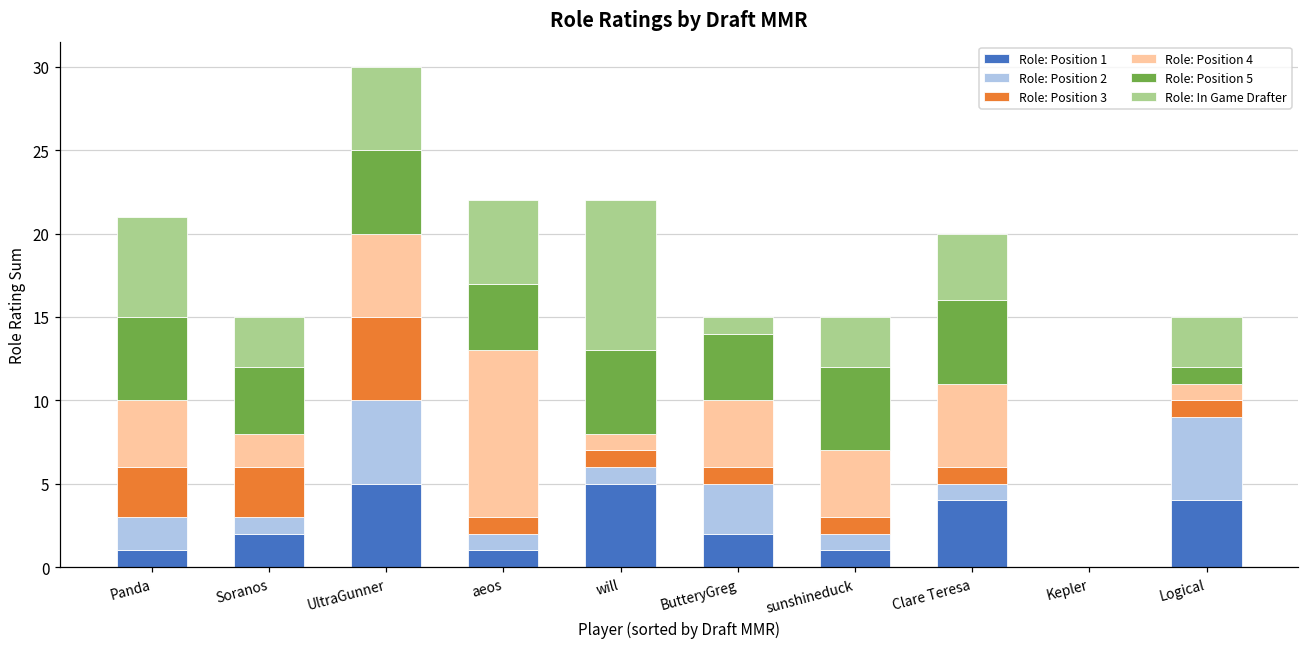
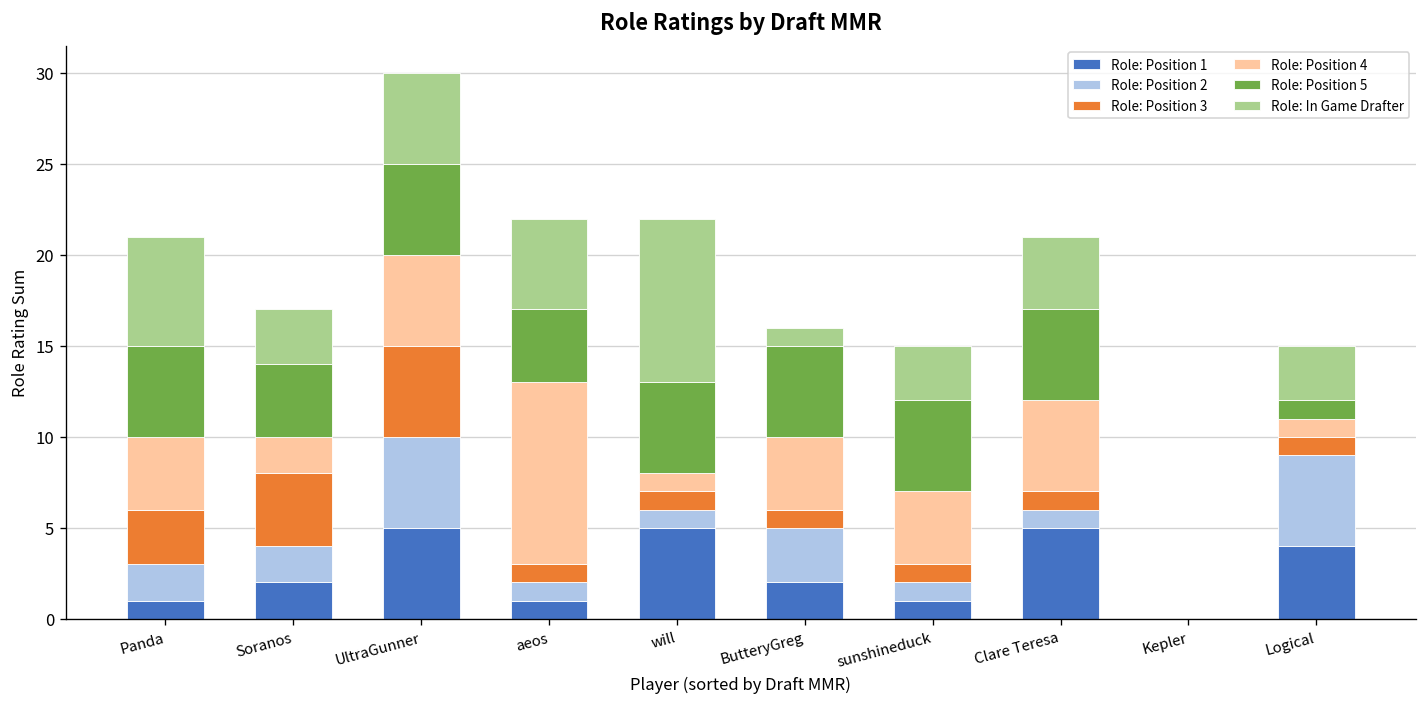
Role: Position 2, Soranos: 1 -> 2
Role: Position 3, Soranos: 3 -> 4
Role: Position 5, ButteryGreg: 4 -> 5
Role: Position 1, Clare Teresa: 4 -> 5
